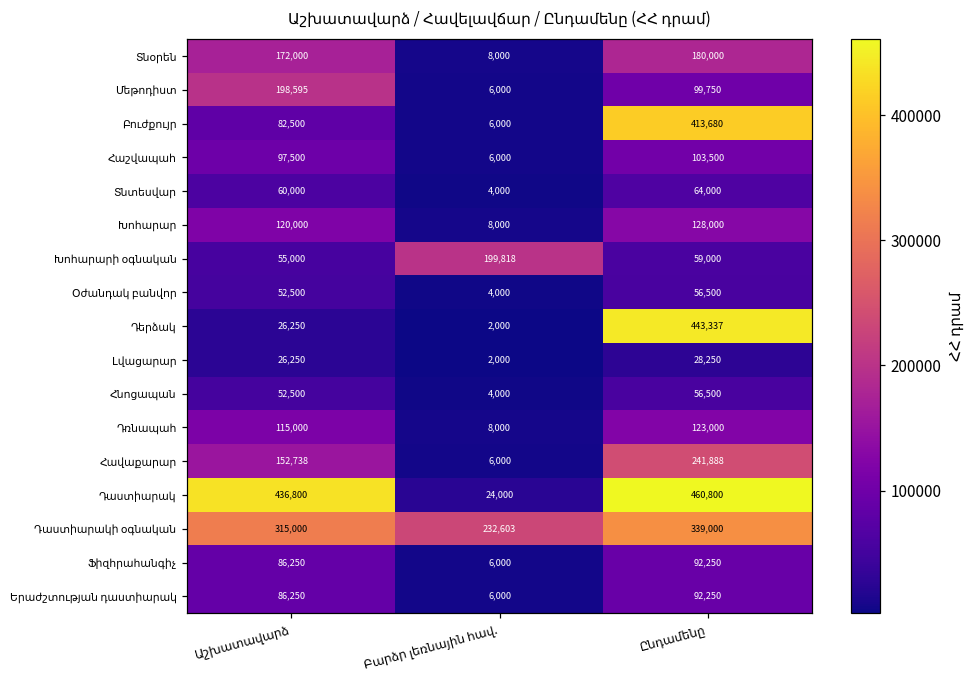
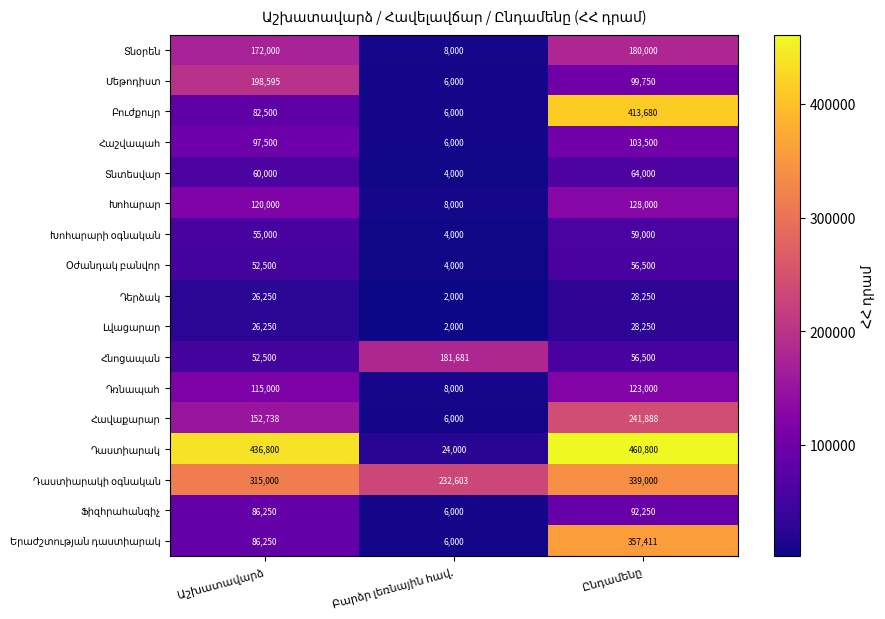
Խոհարարի օգնական, Բարձր լեռնային հավ.: 199,818 -> 4,000
Դերձակ, Ընդամենը: 443,337 -> 28,250
Հնոցապան, Բարձր լեռնային հավ.: 4,000 -> 181,681
Երաժշտության դաստիարակ, Ընդամենը: 92,250 -> 357,411
